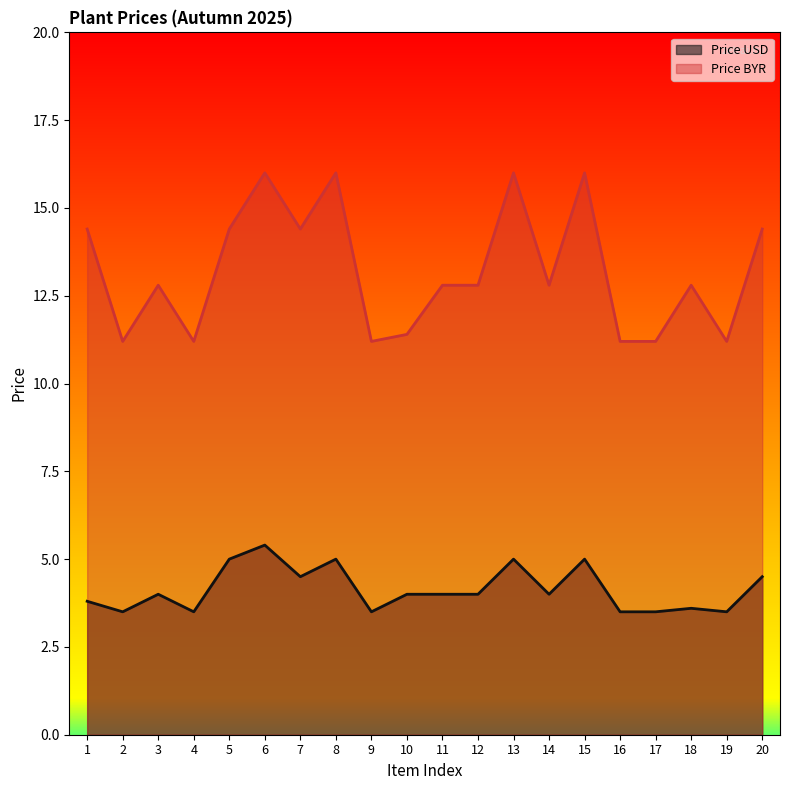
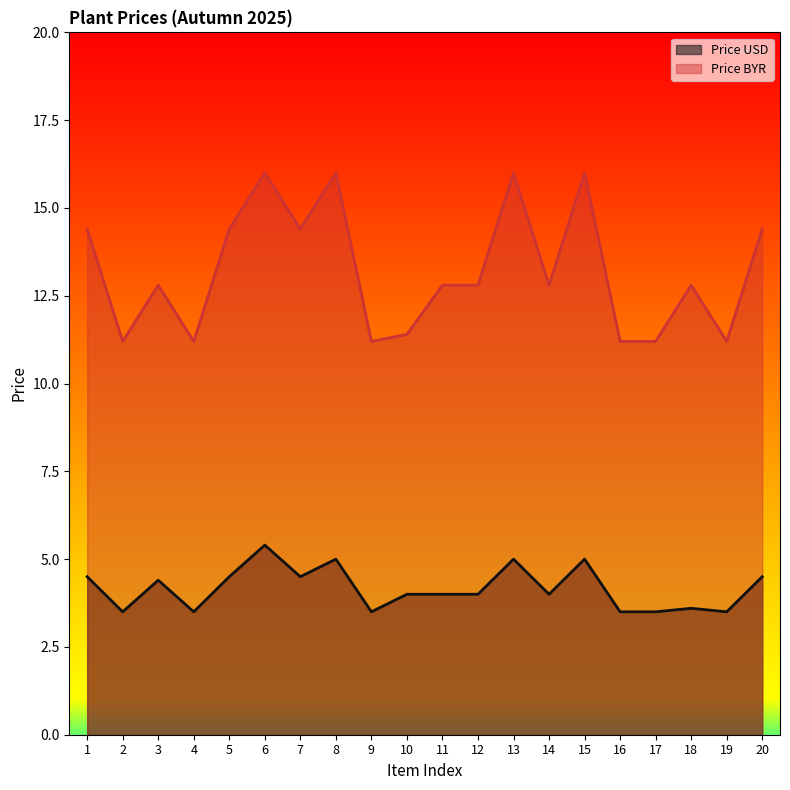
Price USD, 1: 3.8 -> 4.5
Price USD, 3: 4.0 -> 4.4
Price USD, 5: 5.0 -> 4.5
